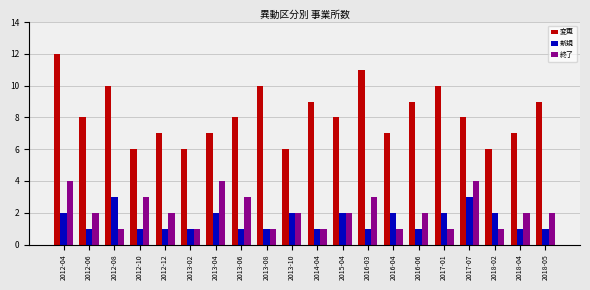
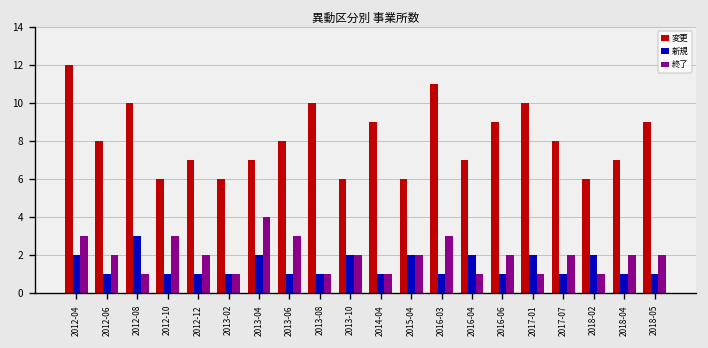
終了, 2012-04: 4 -> 3
変更, 2015-04: 8 -> 6
新規, 2017-07: 3 -> 1
終了, 2017-07: 4 -> 2
